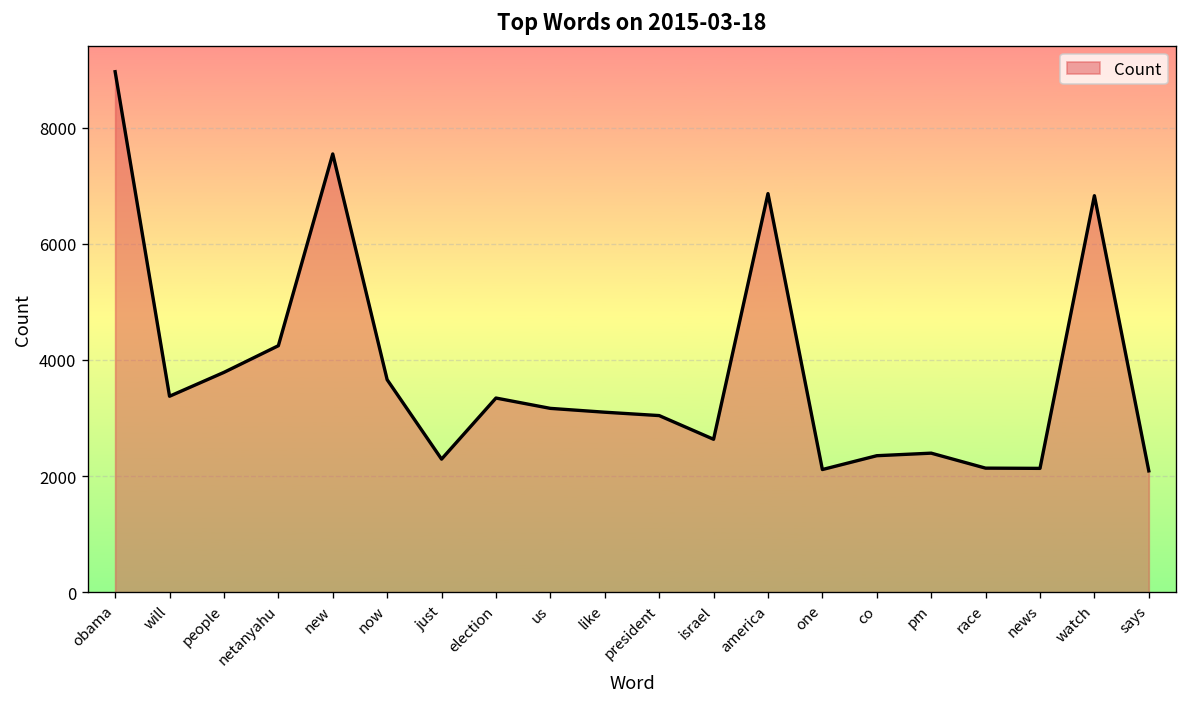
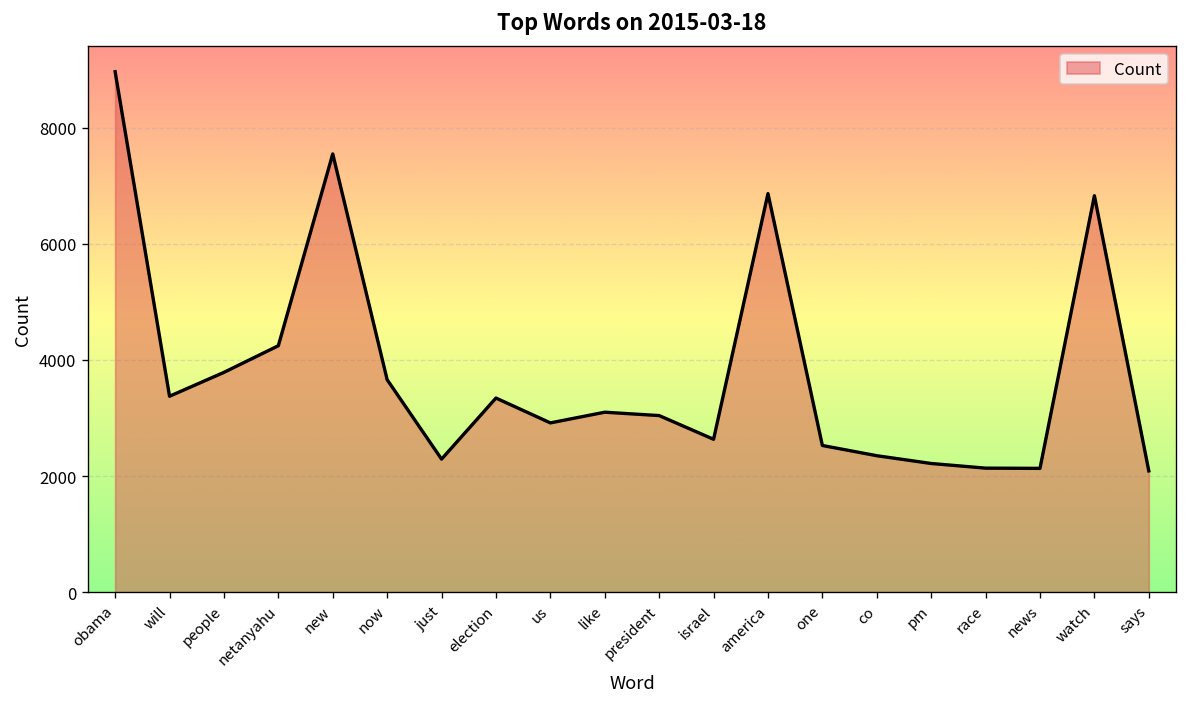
us: 3200 -> 2900
one: 2100 -> 2500
pm: 2400 -> 2200
